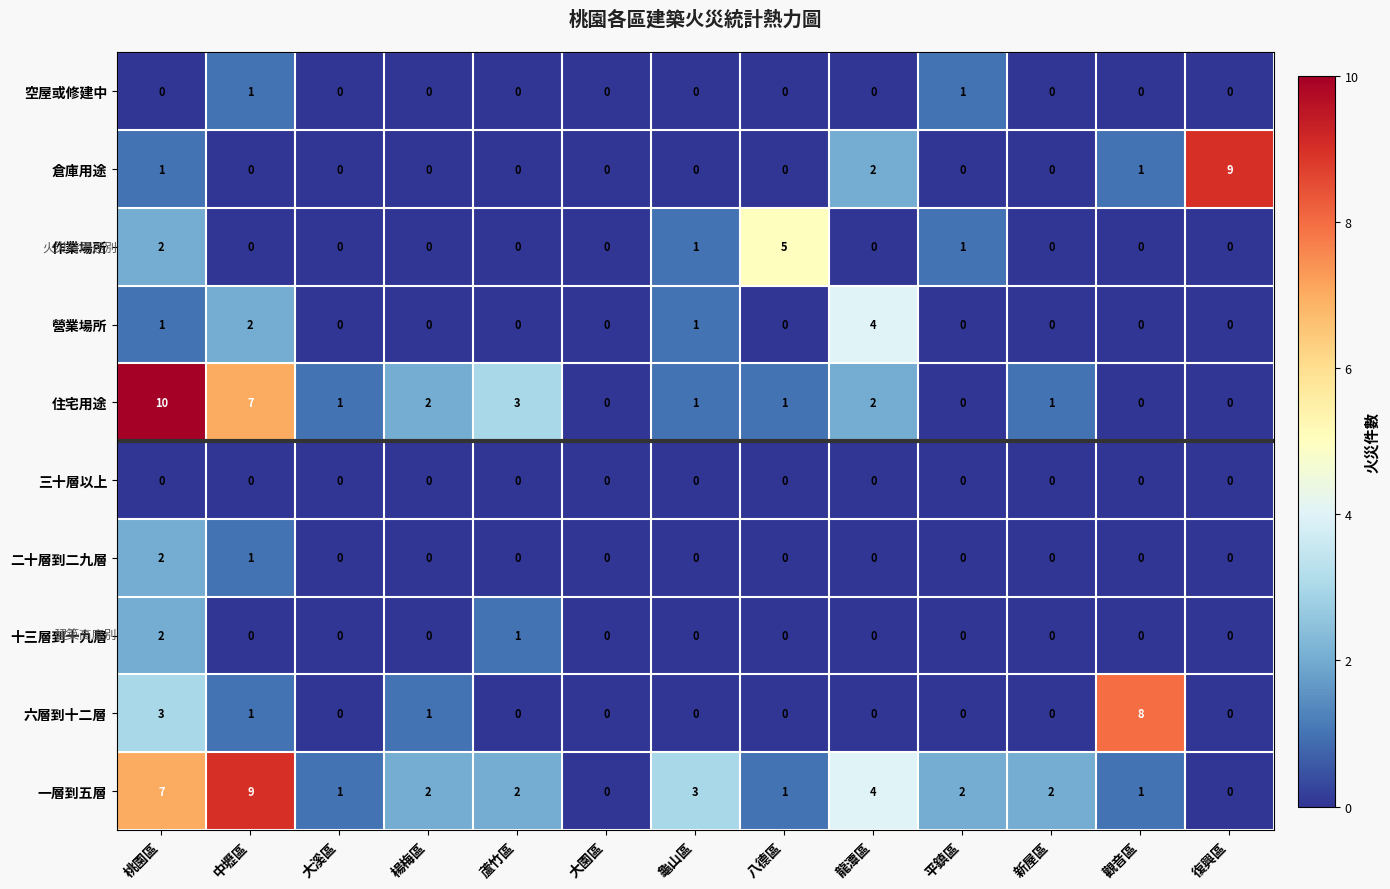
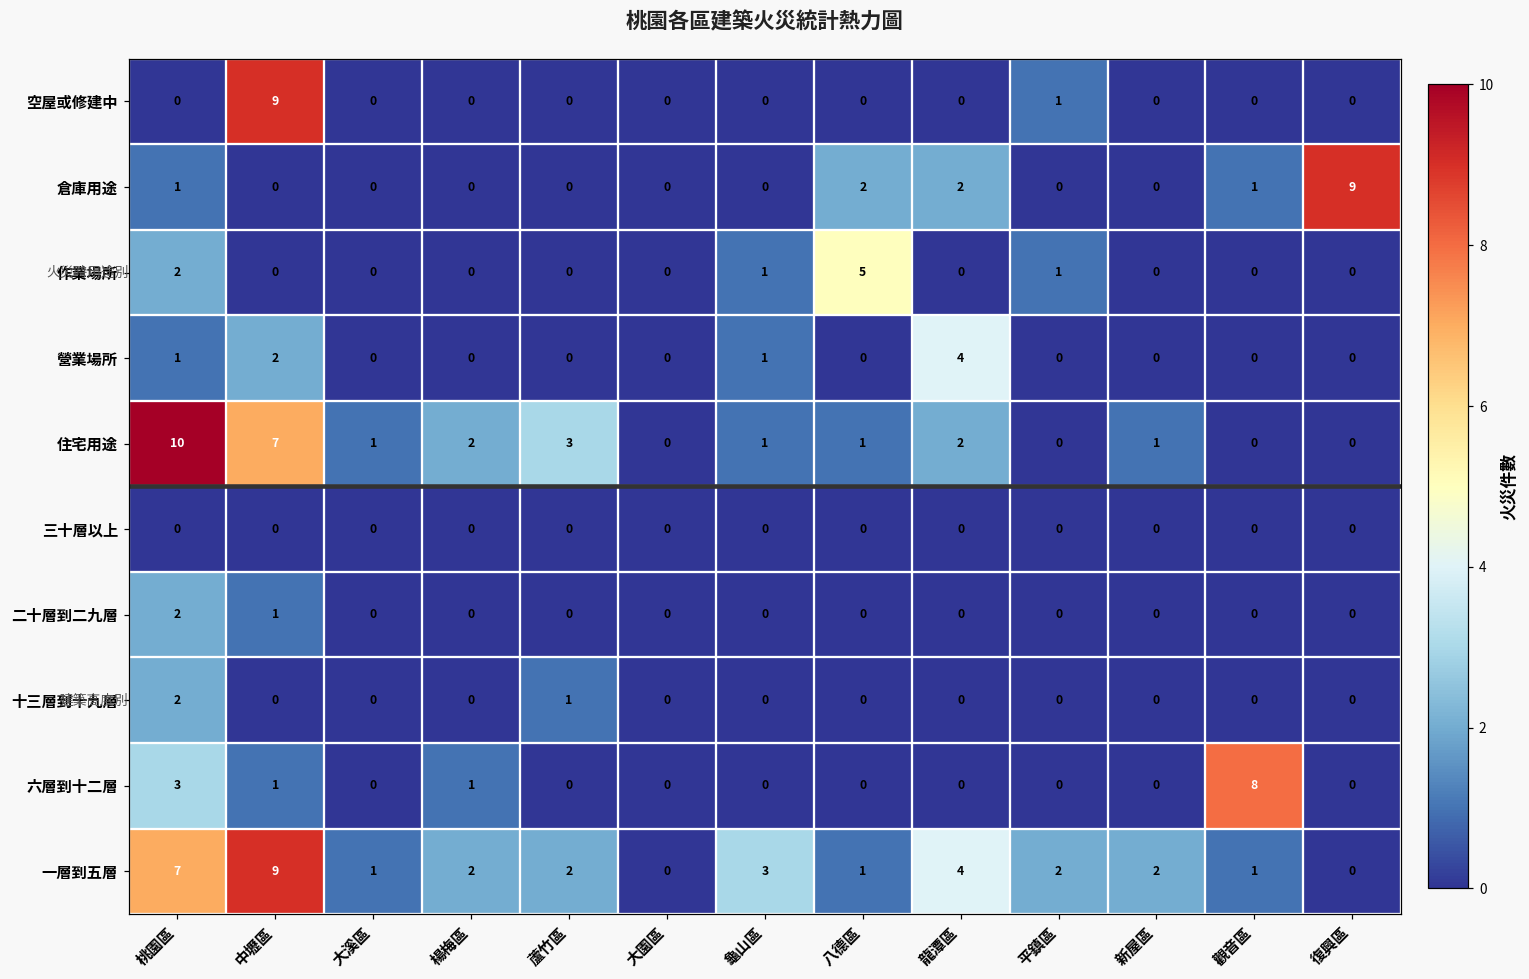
空屋或修建中, 中壢區: 1 -> 9
倉庫用途, 八德區: 0 -> 2
